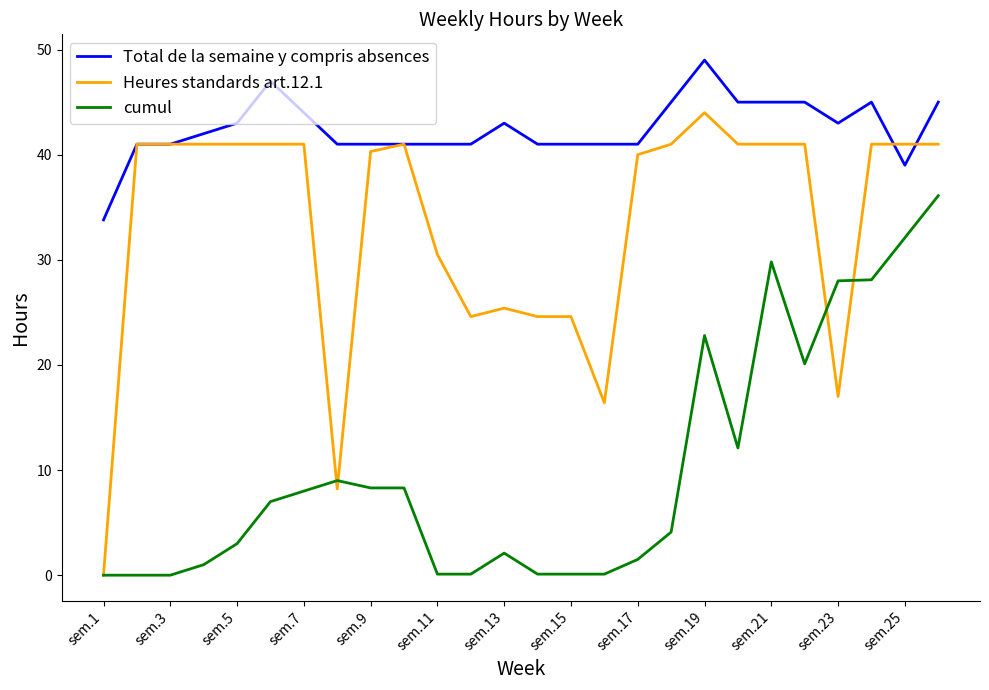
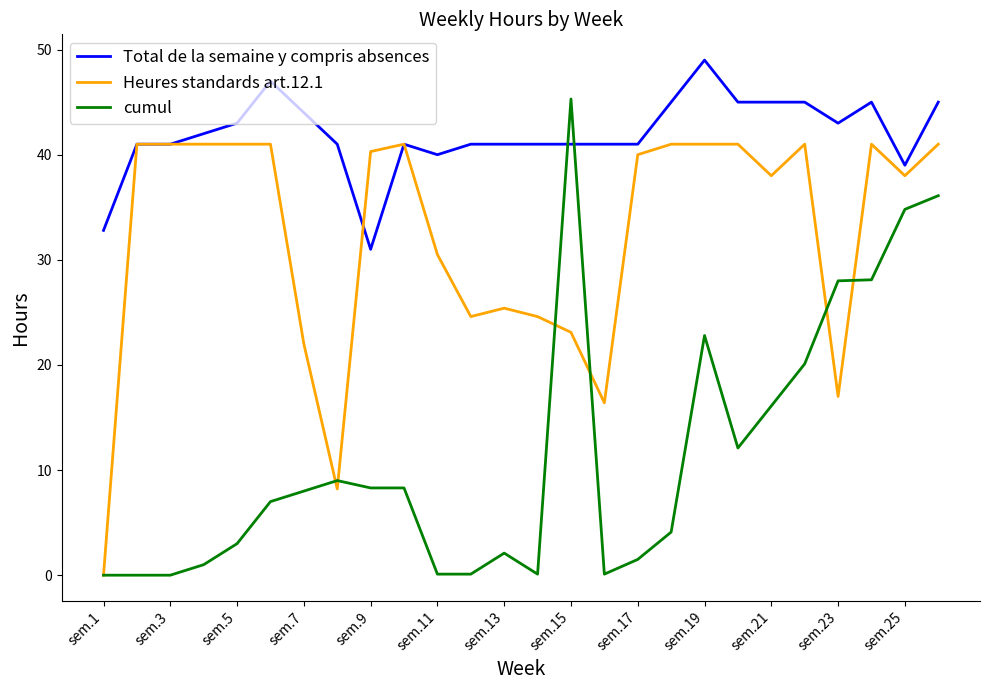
Total de la semaine y compris absences, sem.1: 33.8 -> 32.8
Heures standards art.12.1, sem.7: 41 -> 22
Total de la semaine y compris absences, sem.9: 41 -> 31
Total de la semaine y compris absences, sem.11: 41 -> 40
Total de la semaine y compris absences, sem.13: 43 -> 41
Heures standards art.12.1, sem.15: 24.6 -> 23.1
cumul, sem.15: 0.1 -> 45.3
Heures standards art.12.1, sem.19: 44 -> 41
Heures standards art.12.1, sem.21: 41 -> 38
cumul, sem.21: 29.8 -> 16.1
Heures standards art.12.1, sem.25: 41 -> 38
cumul, sem.25: 32.1 -> 34.8
